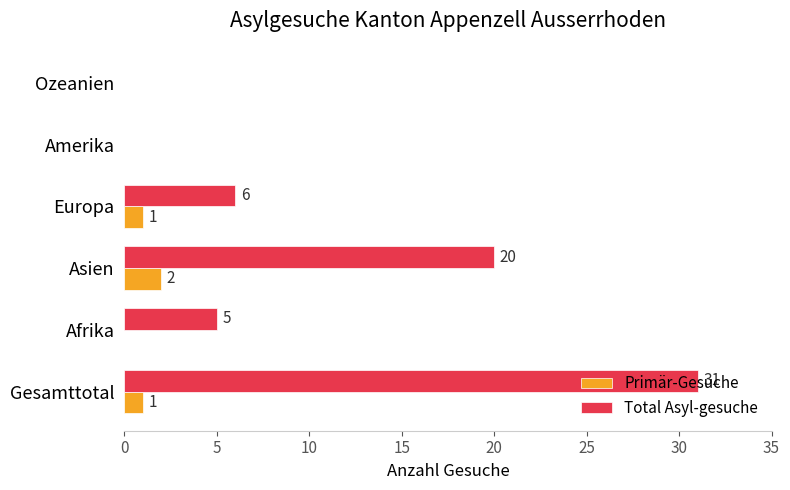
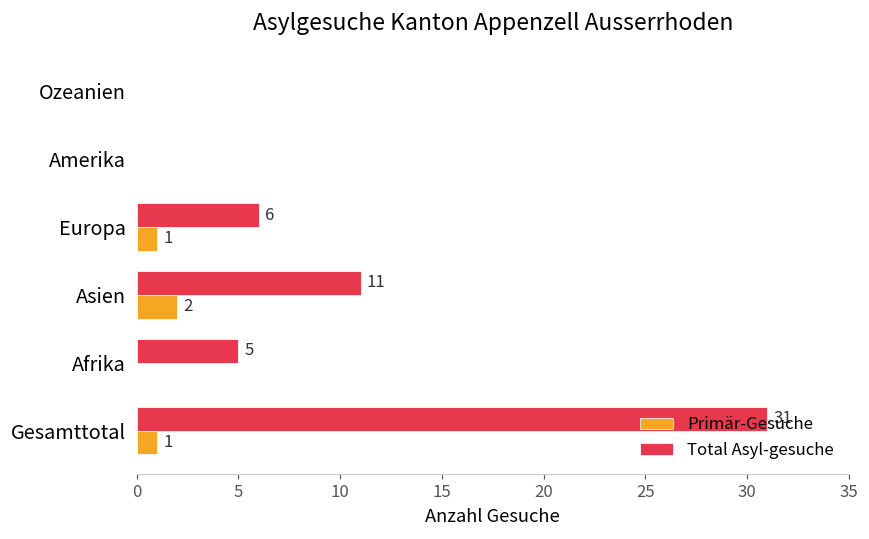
Total Asyl-gesuche, Asien: 20 -> 11
